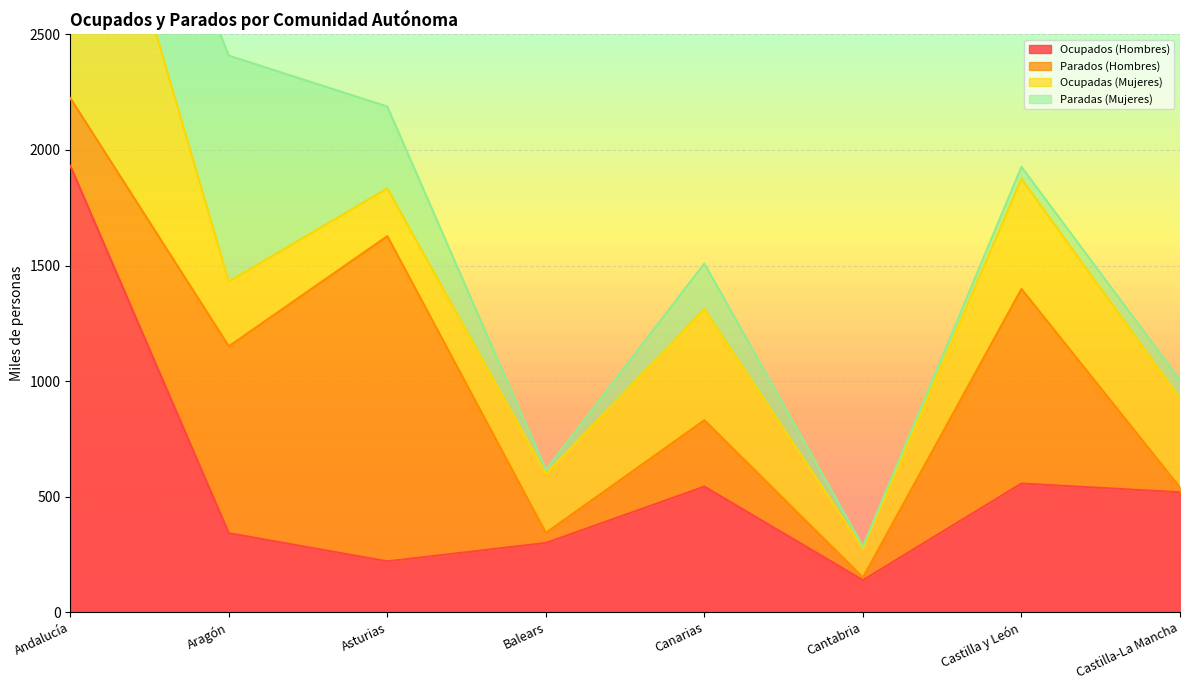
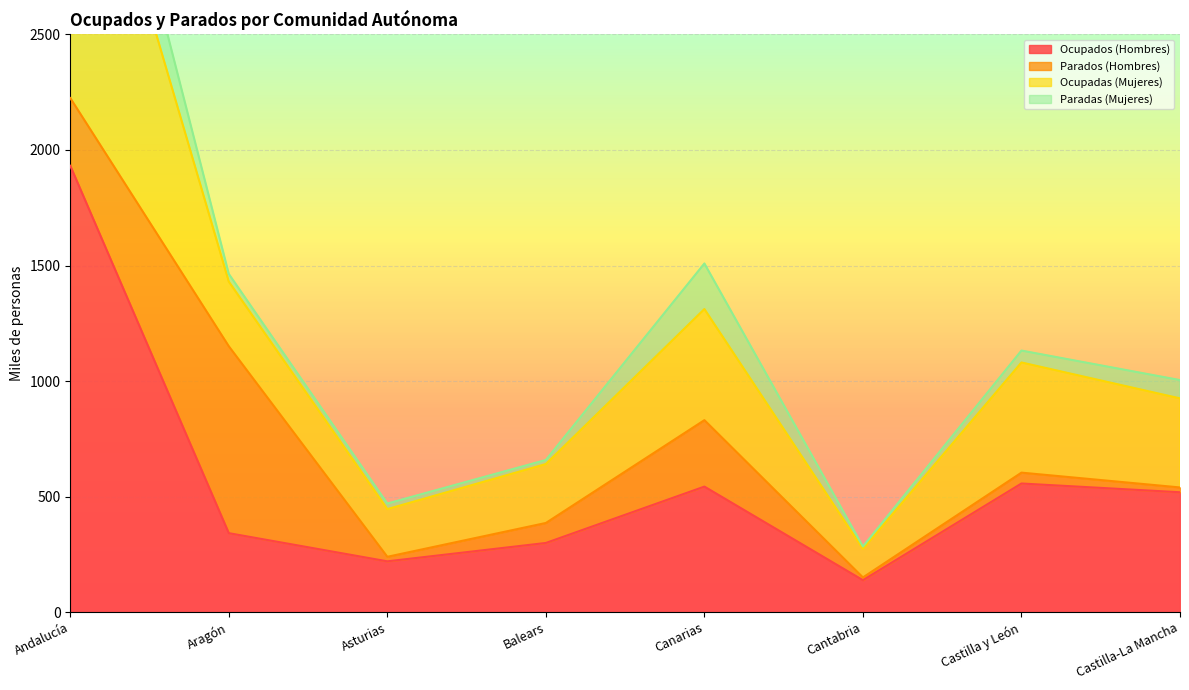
Paradas (Mujeres), Aragón: 980 -> 30
Parados (Hombres), Asturias: 1410 -> 20
Paradas (Mujeres), Asturias: 350 -> 20
Parados (Hombres), Balears: 40 -> 90
Parados (Hombres), Castilla y León: 840 -> 50
